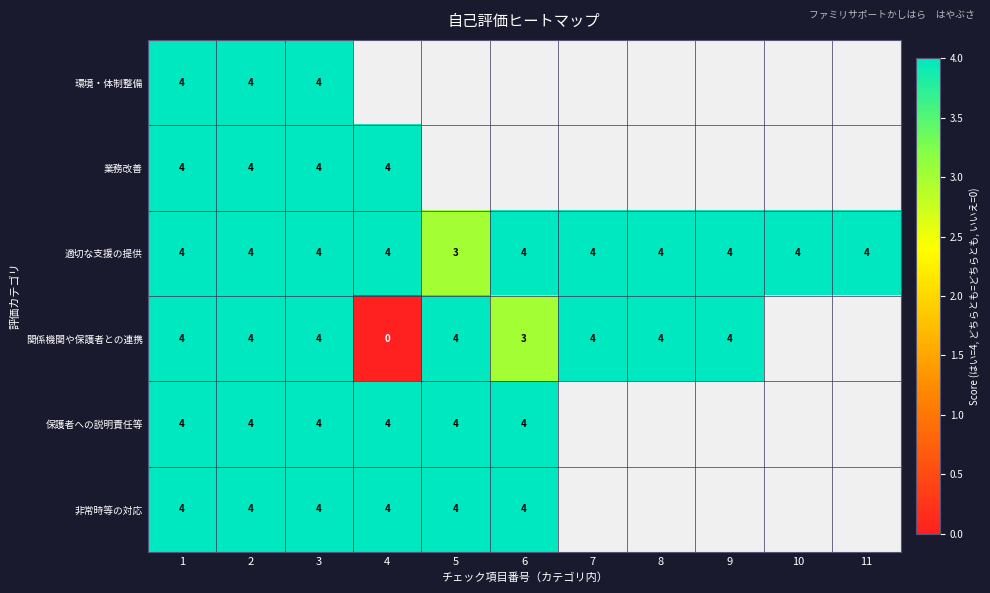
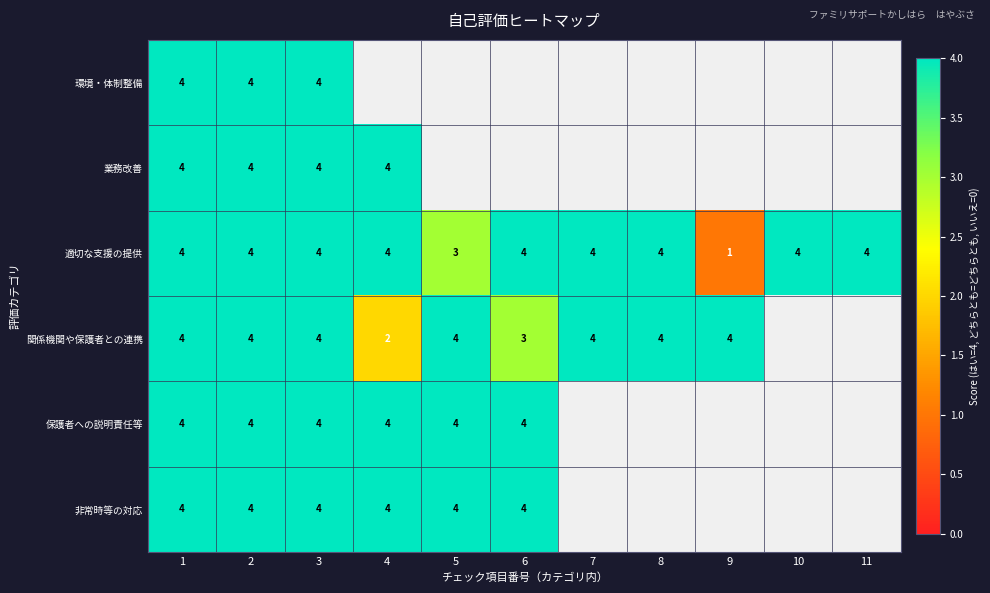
適切な支援の提供, 9: 4 -> 1
関係機関や保護者との連携, 4: 0 -> 2
